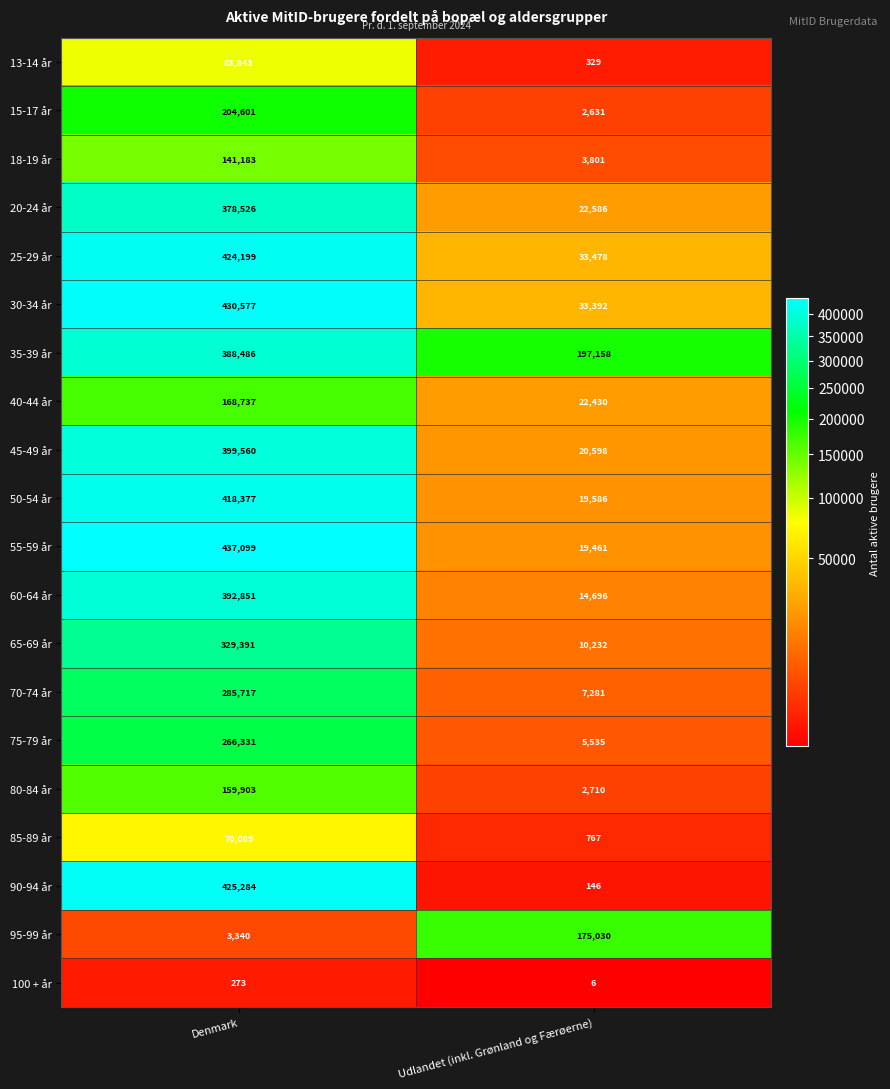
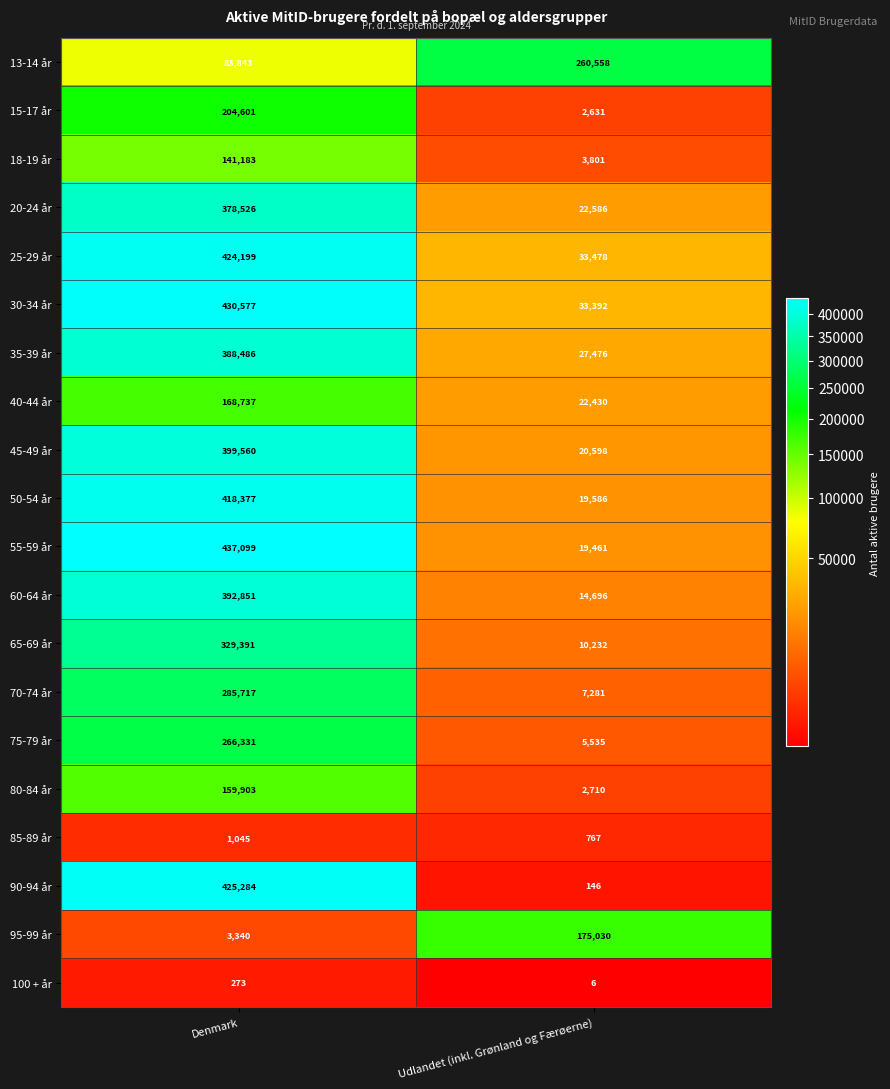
13-14 år, Udlandet (inkl. Grønland og Færøerne): 329 -> 260,558
35-39 år, Udlandet (inkl. Grønland og Færøerne): 197,158 -> 27,476
85-89 år, Denmark: 70,089 -> 1,045
